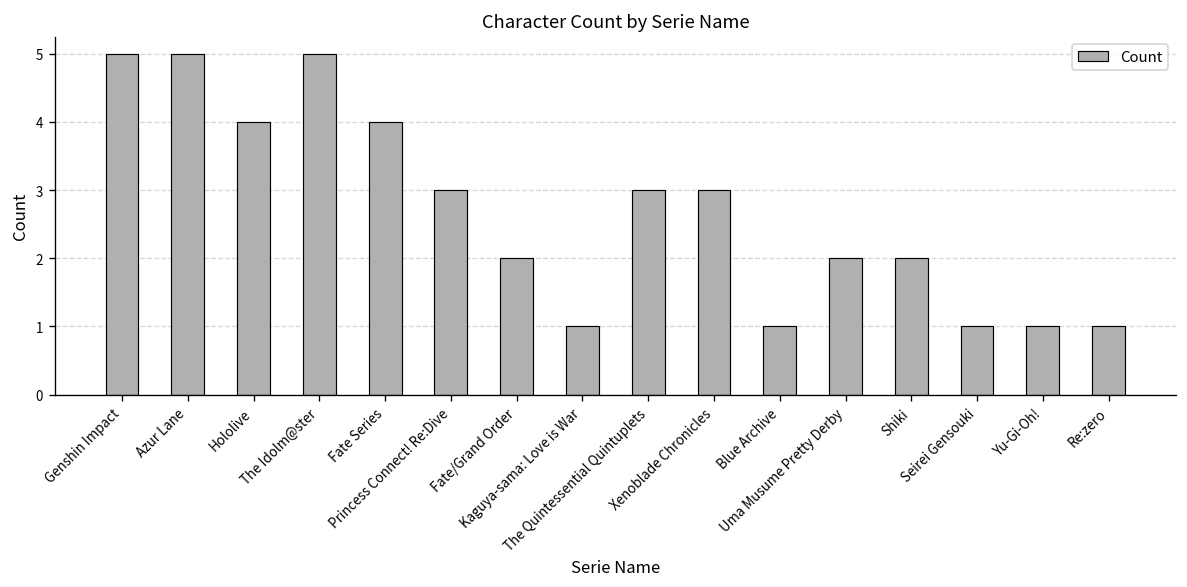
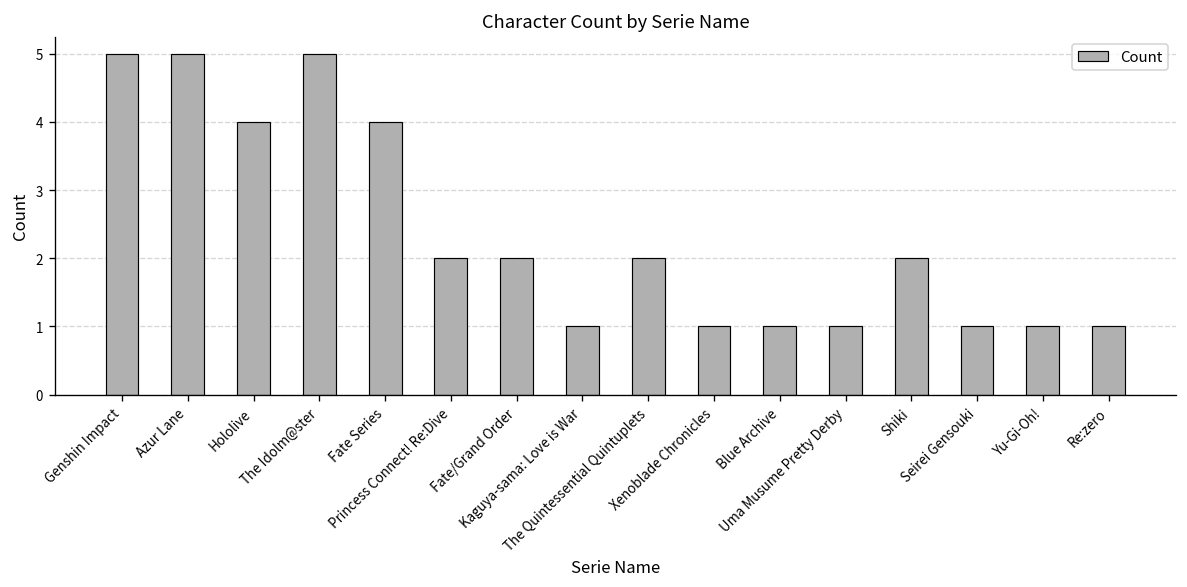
Princess Connect! Re:Dive: 3 -> 2
The Quintessential Quintuplets: 3 -> 2
Xenoblade Chronicles: 3 -> 1
Uma Musume Pretty Derby: 2 -> 1
